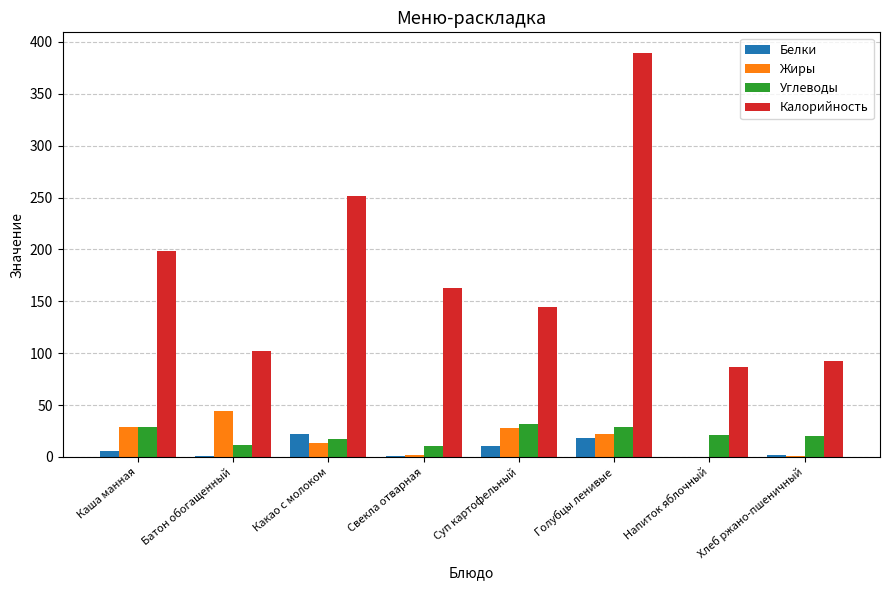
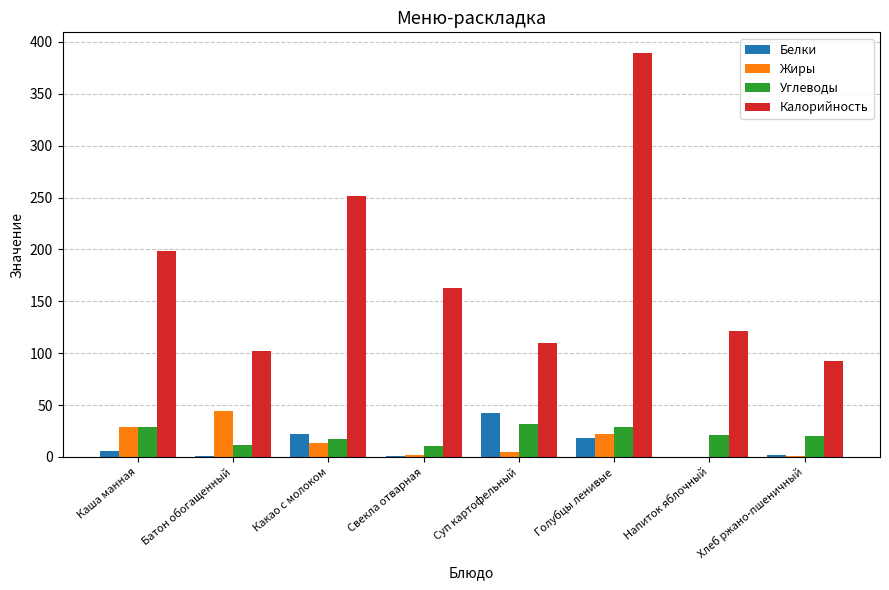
Белки, Суп картофельный: 10 -> 43
Жиры, Суп картофельный: 28 -> 5
Калорийность, Суп картофельный: 145 -> 110
Калорийность, Напиток яблочный: 86 -> 122
